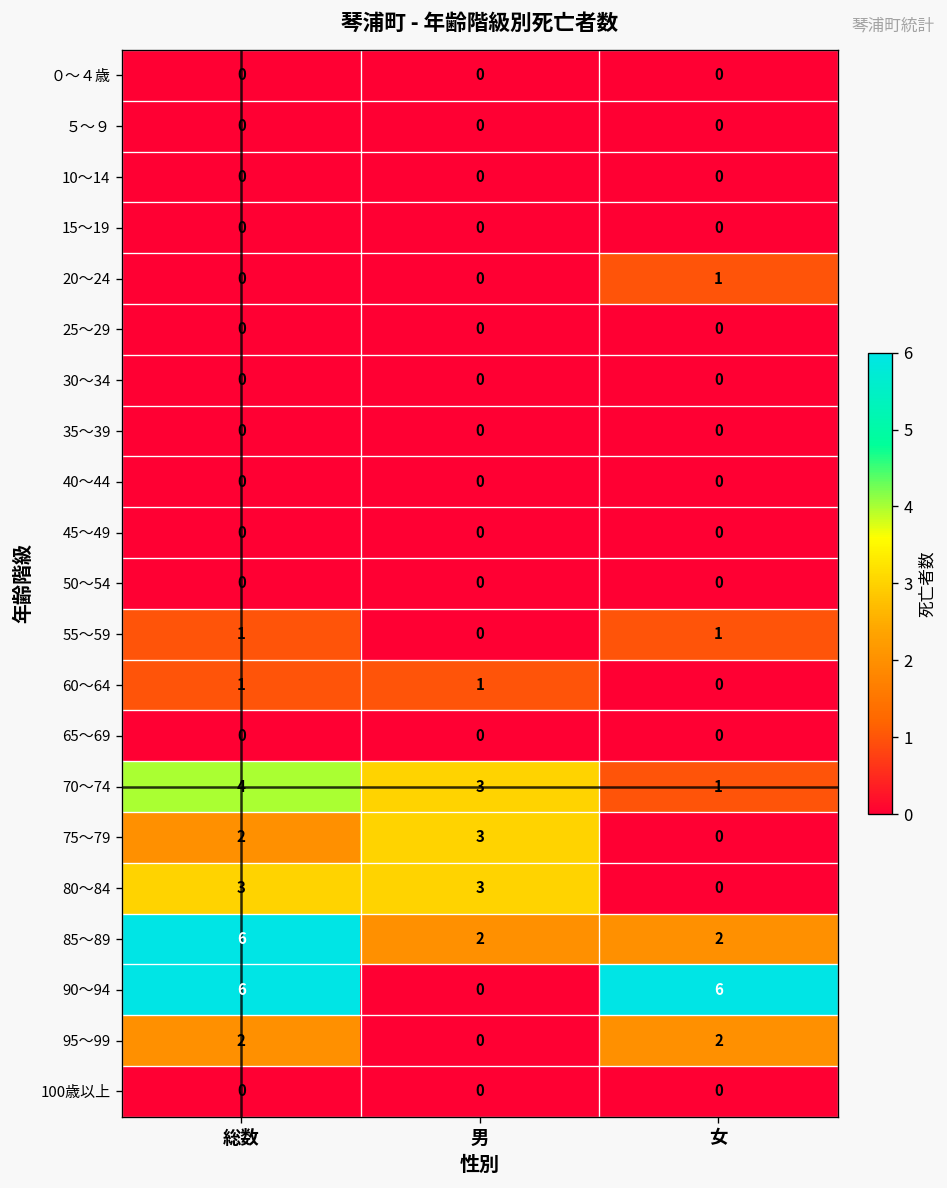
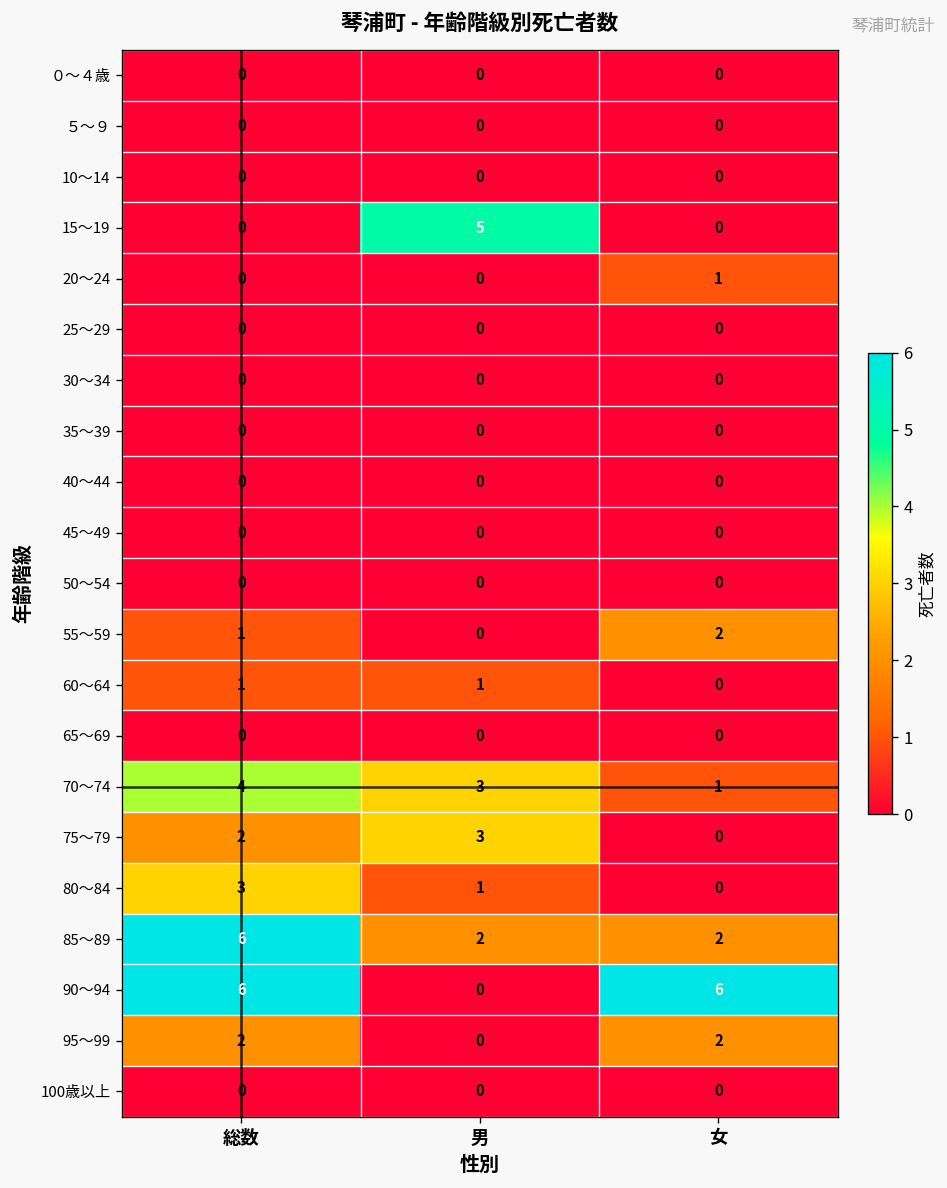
15～19, 男: 0 -> 5
55～59, 女: 1 -> 2
80～84, 男: 3 -> 1
